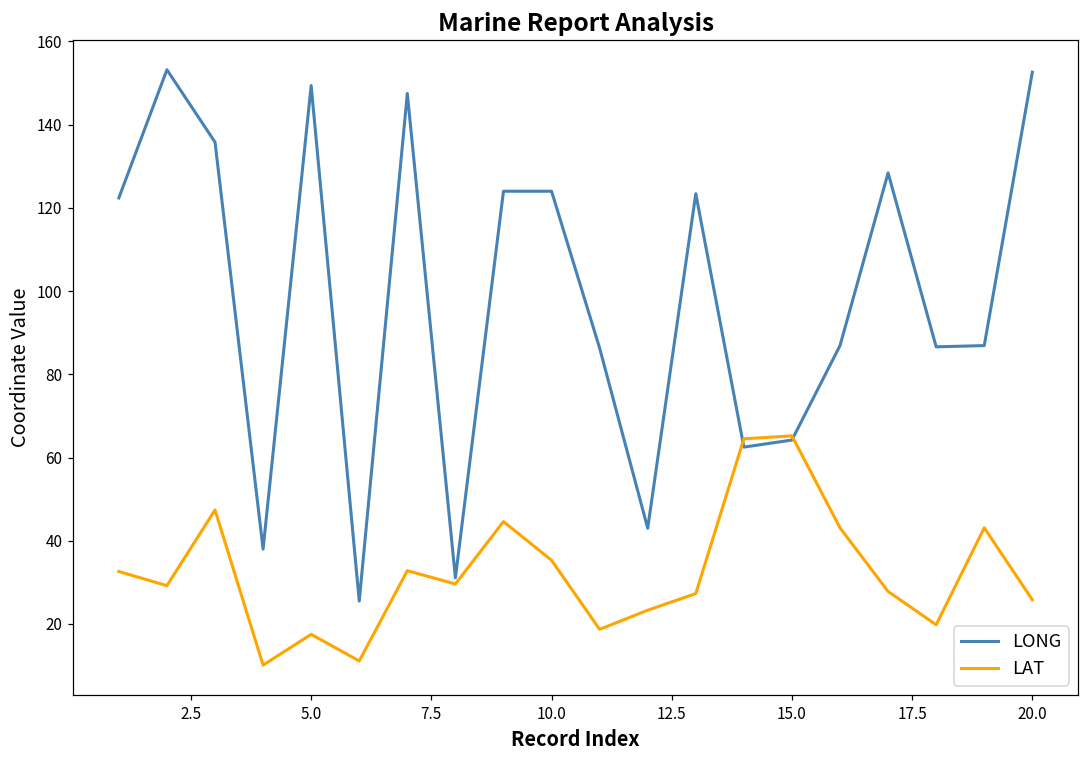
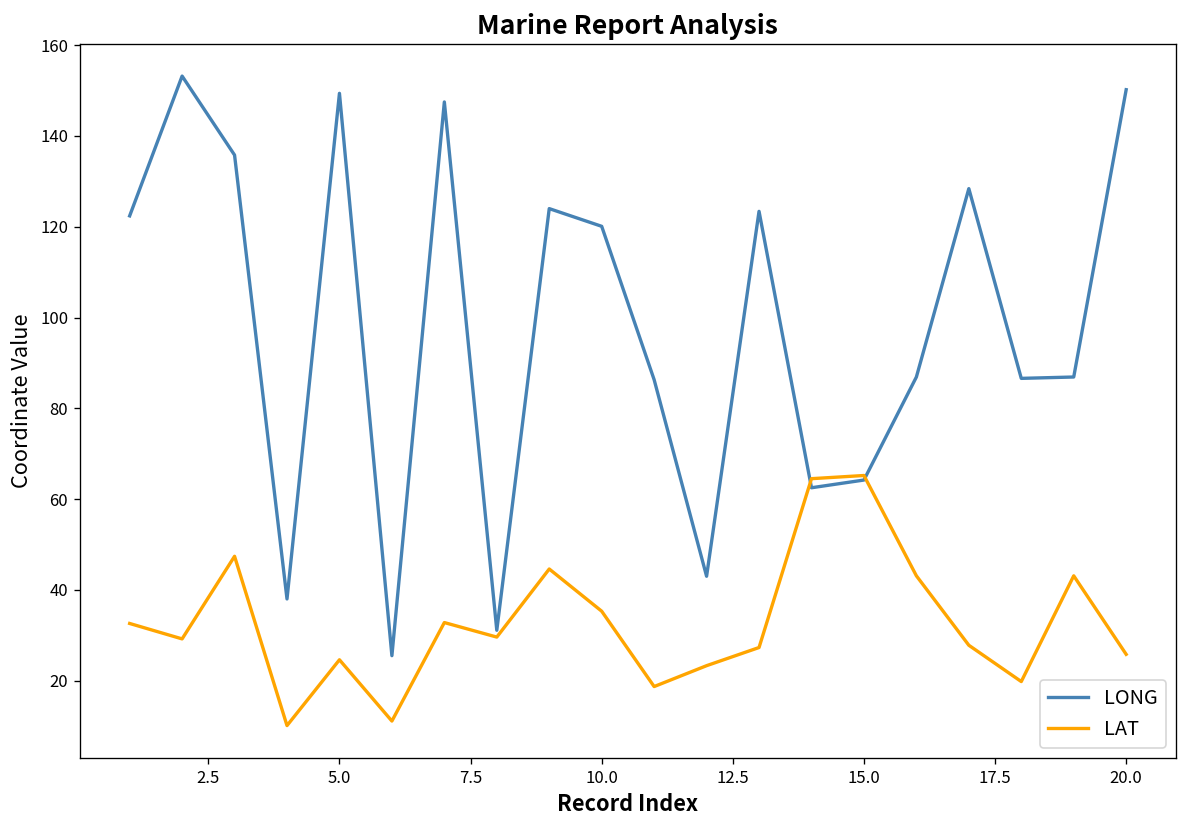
LAT, 5.0: 18 -> 25
LONG, 10.0: 124 -> 120
LONG, 20.0: 153 -> 150
